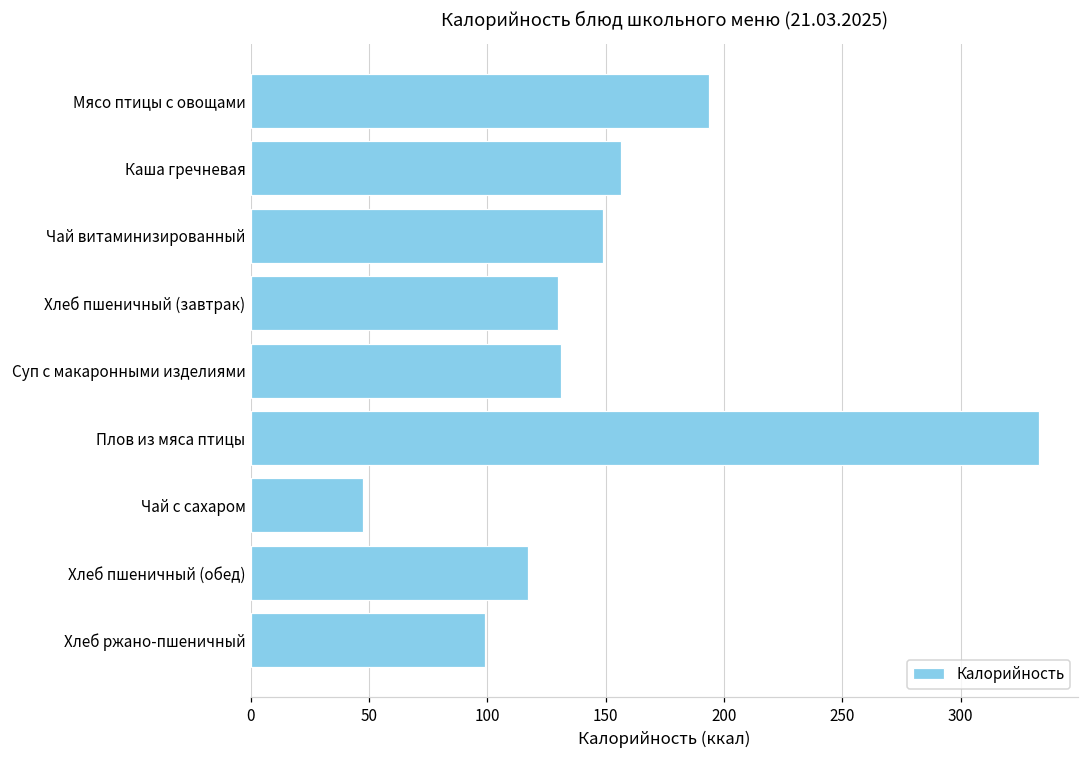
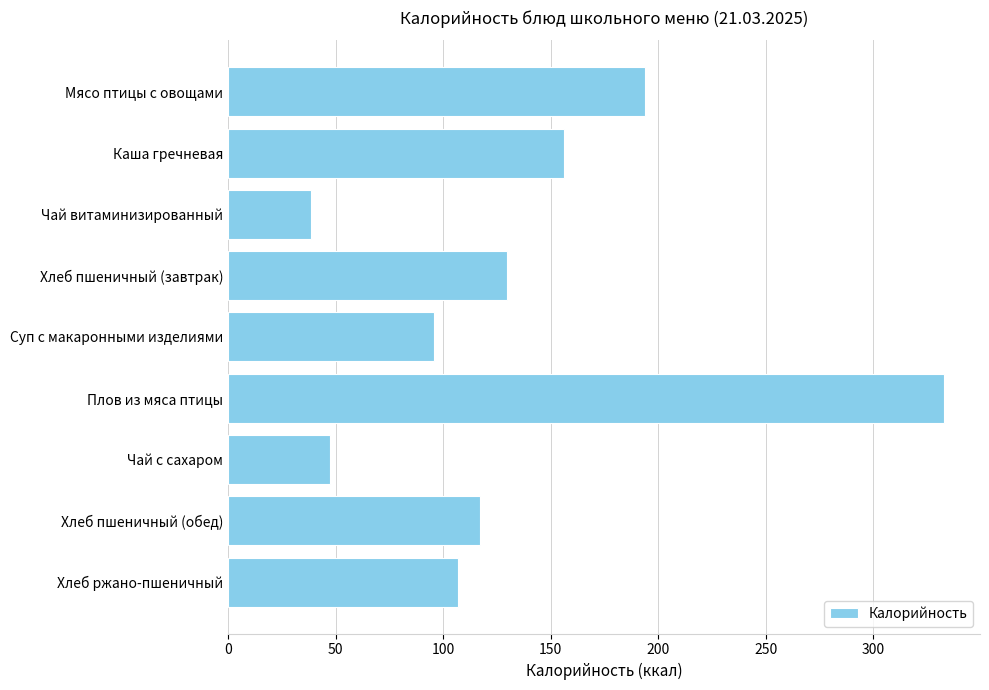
Чай витаминизированный: 149 -> 39
Суп с макаронными изделиями: 131 -> 96
Хлеб ржано-пшеничный: 99 -> 107
